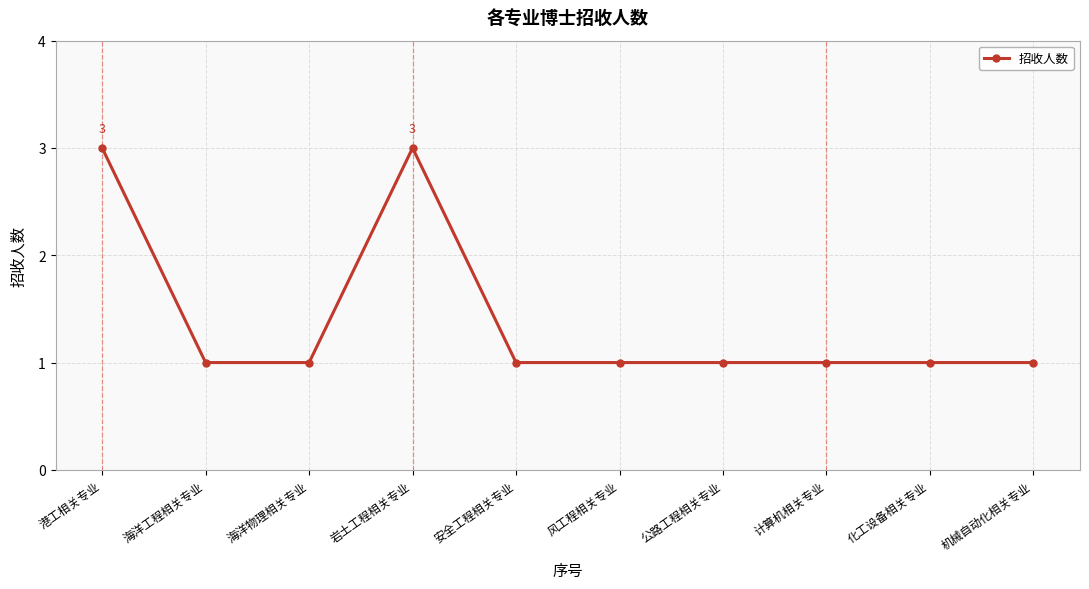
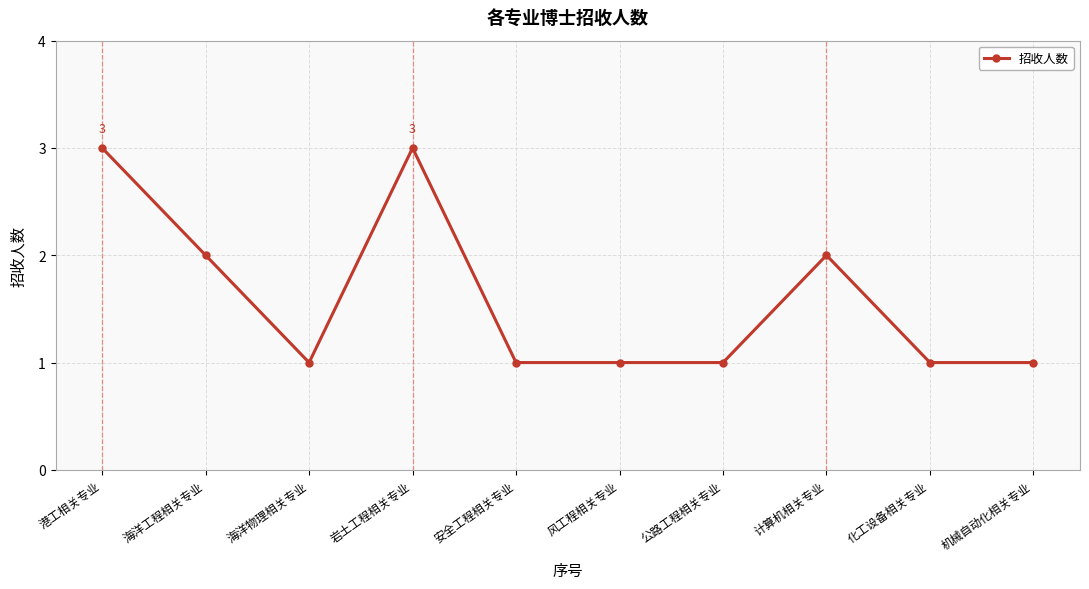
海洋工程相关专业: 1 -> 2
计算机相关专业: 1 -> 2
